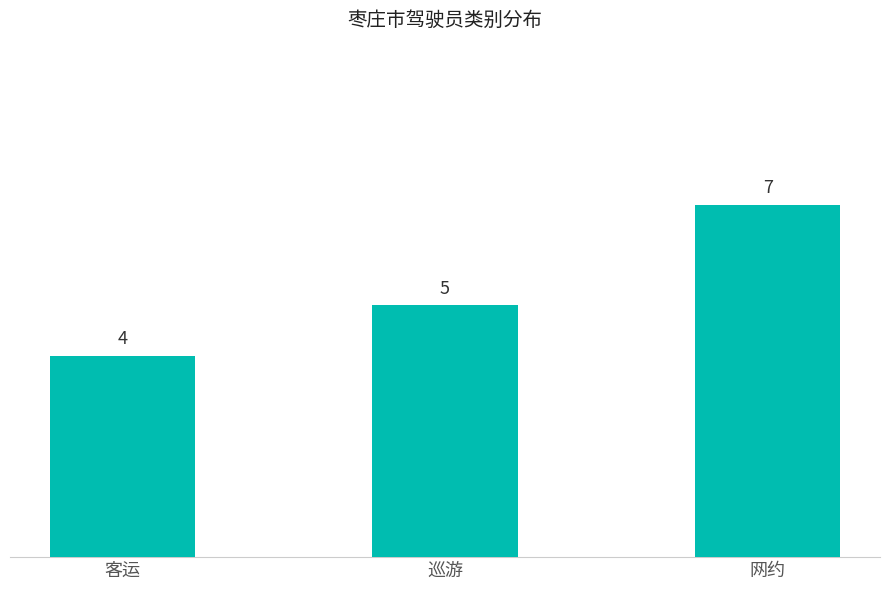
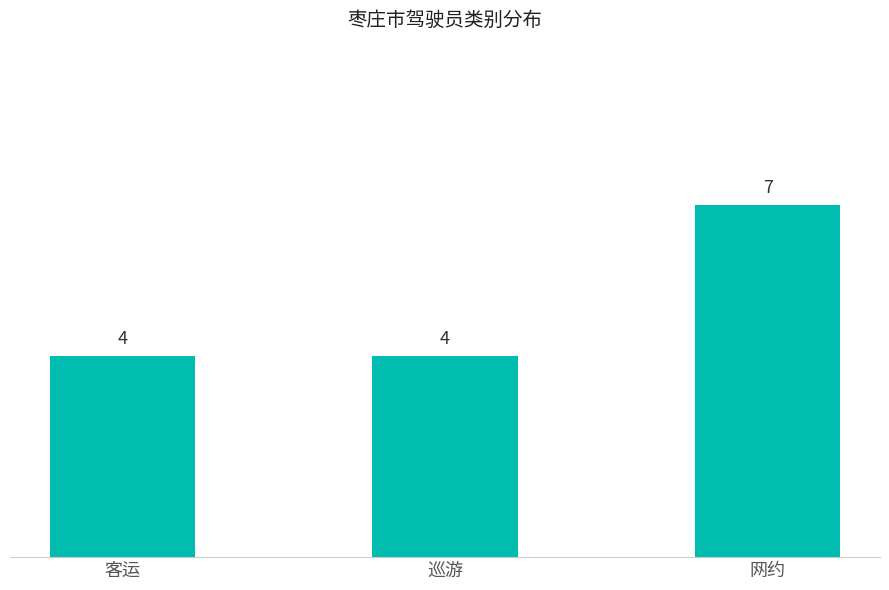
巡游: 5 -> 4
